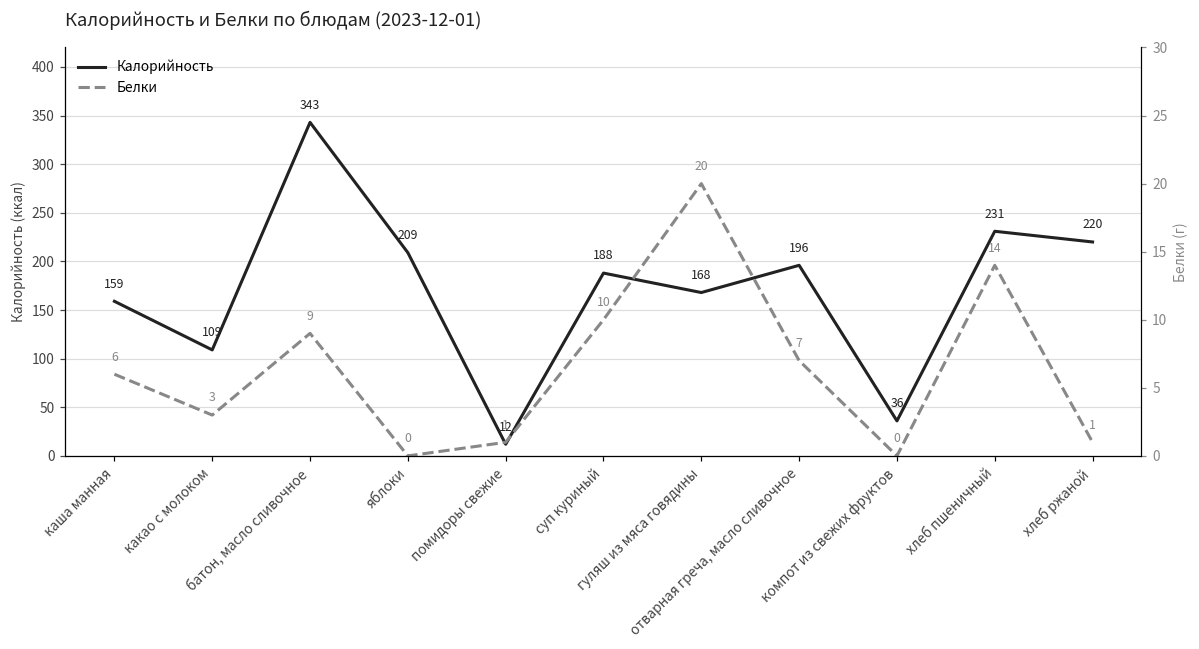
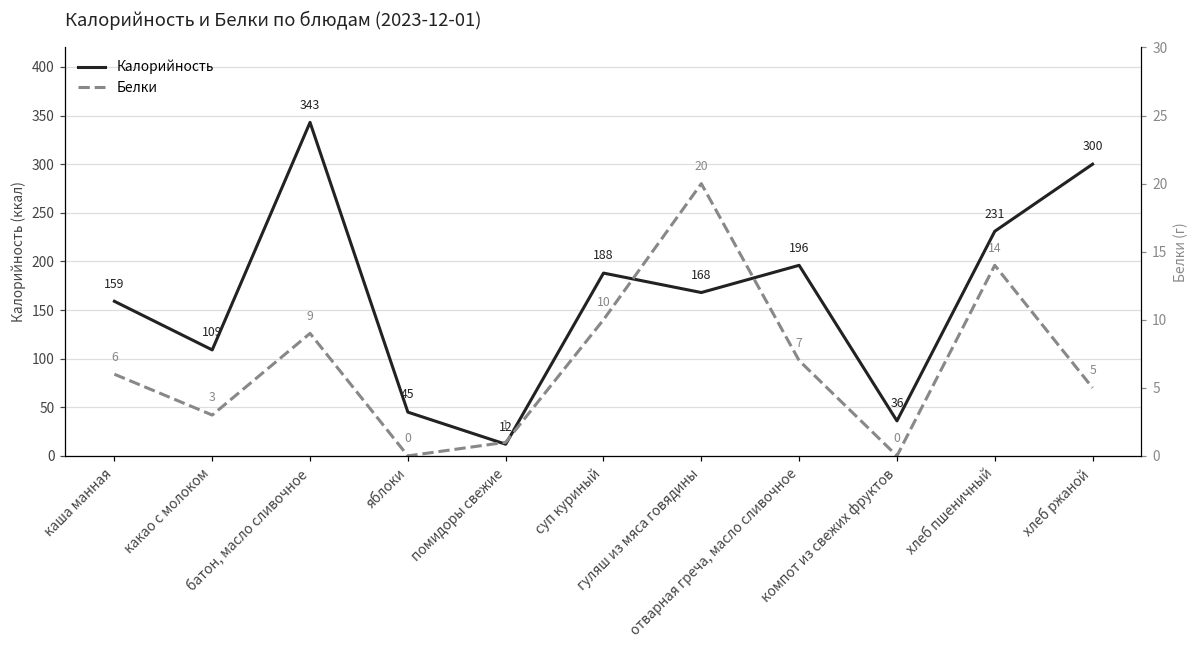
Калорийность, яблоки: 209 -> 45
Калорийность, хлеб ржаной: 220 -> 300
Белки, хлеб ржаной: 1 -> 5
